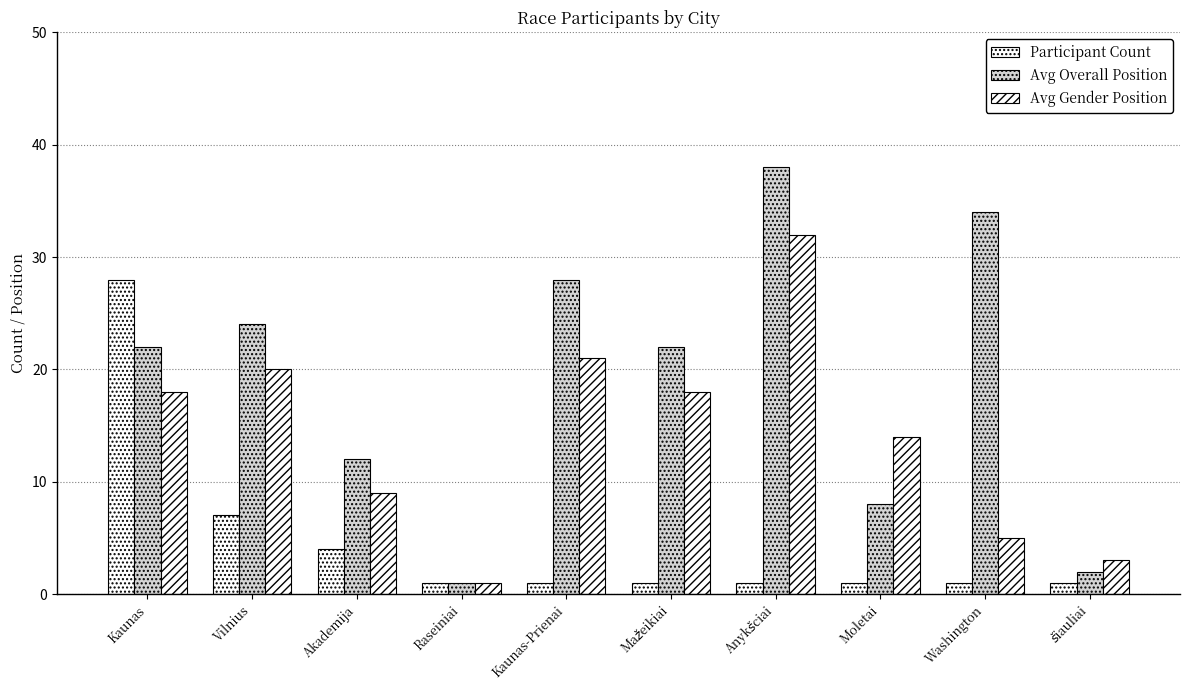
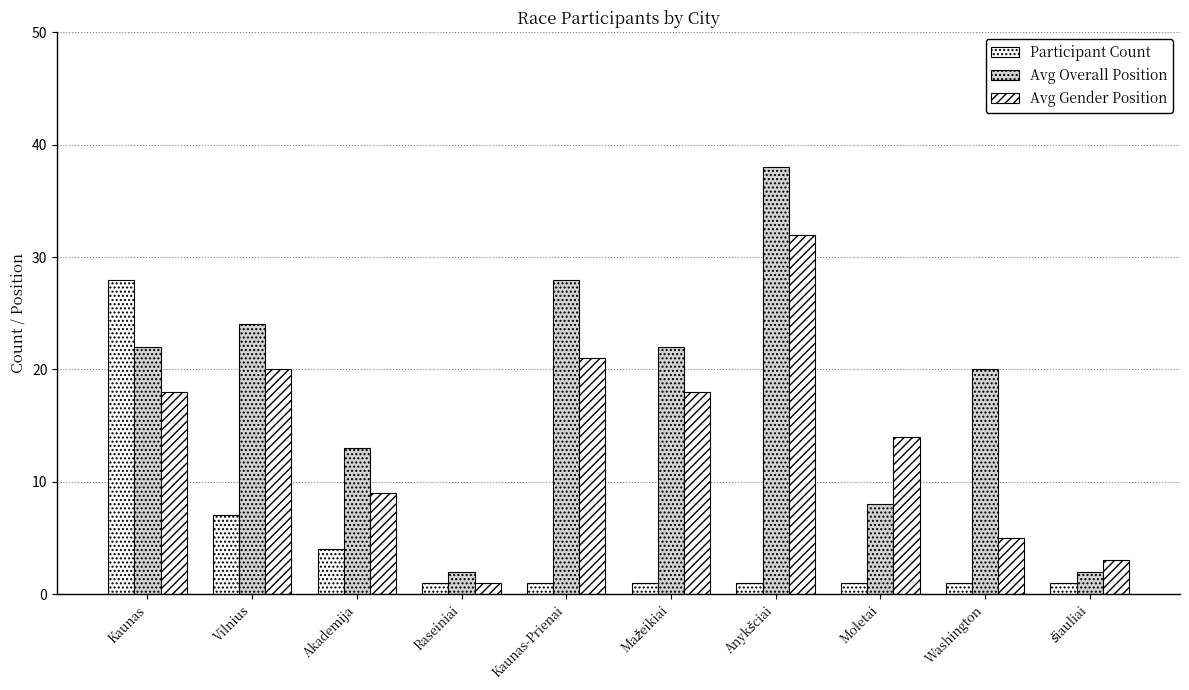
Avg Overall Position, Akademija: 12 -> 13
Avg Overall Position, Raseiniai: 1 -> 2
Avg Overall Position, Washington: 34 -> 20
